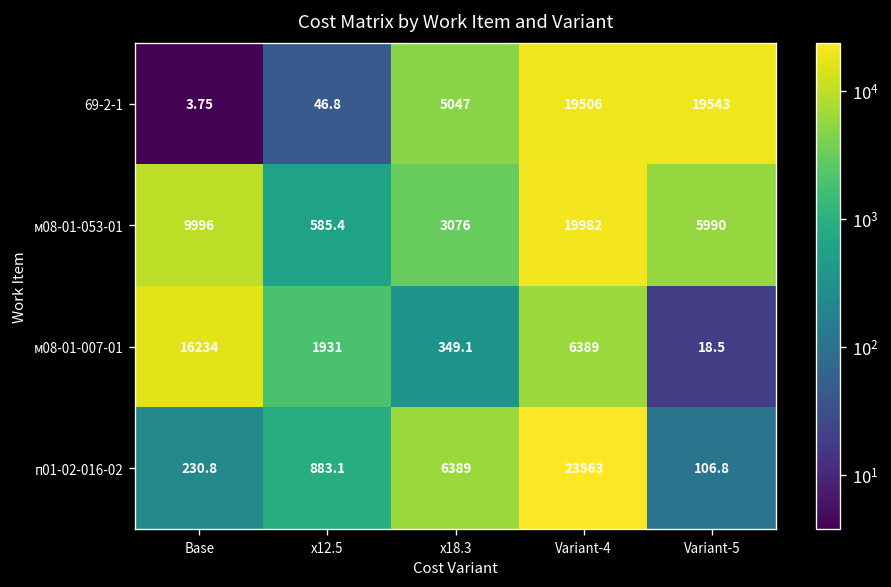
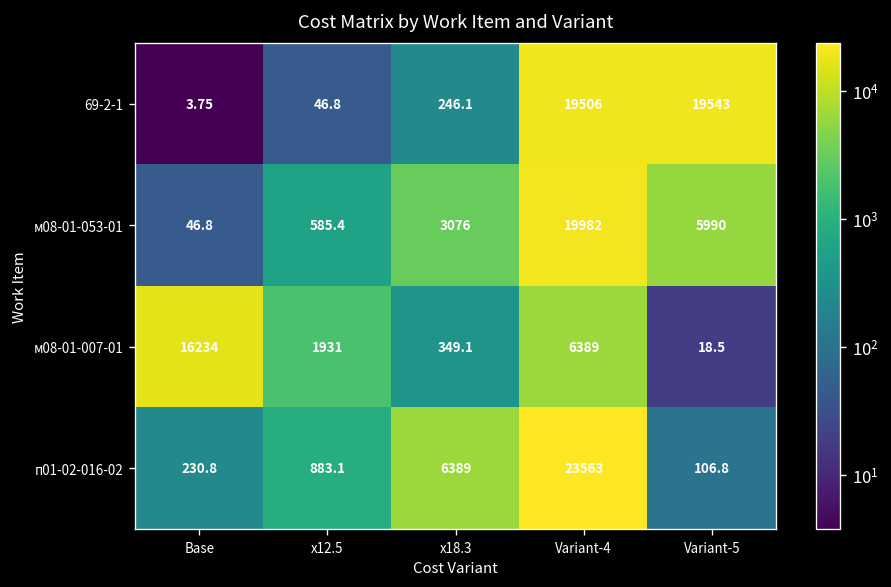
69-2-1, x18.3: 5047 -> 246.1
м08-01-053-01, Base: 9996 -> 46.8
